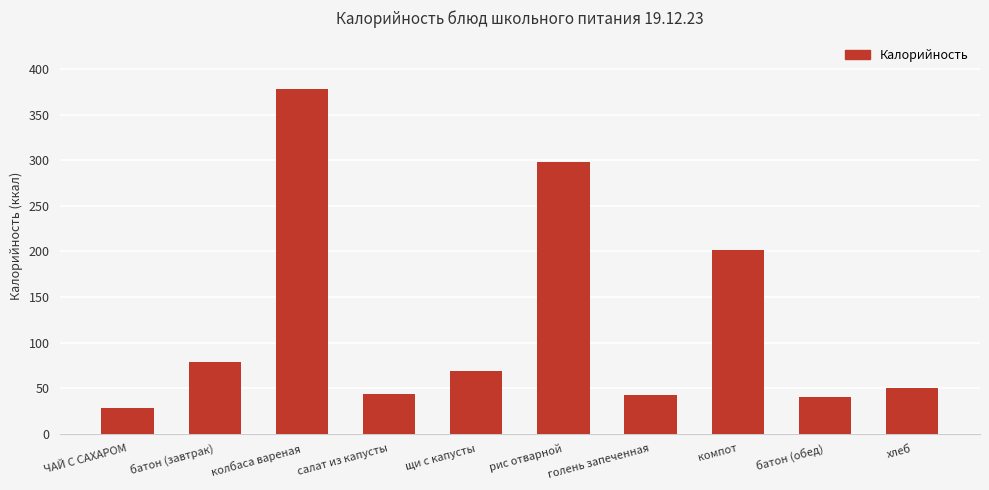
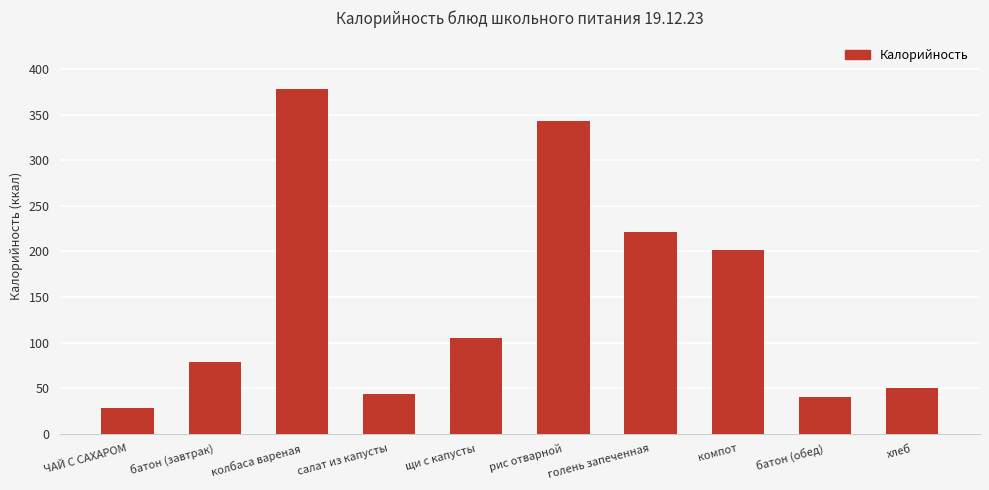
щи с капусты: 70 -> 110
рис отварной: 300 -> 340
голень запеченная: 40 -> 220
